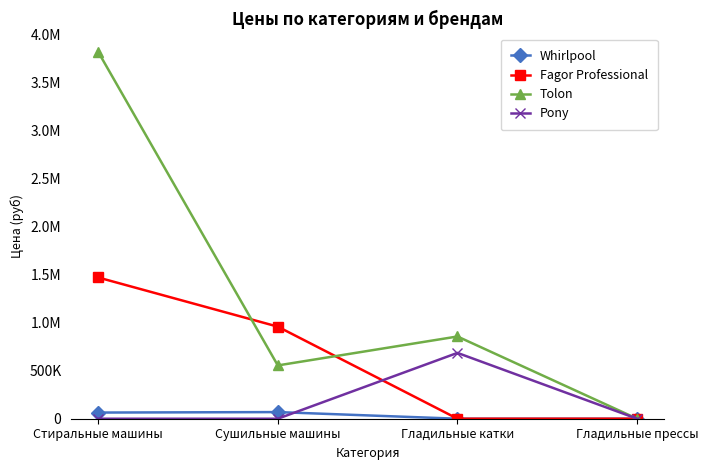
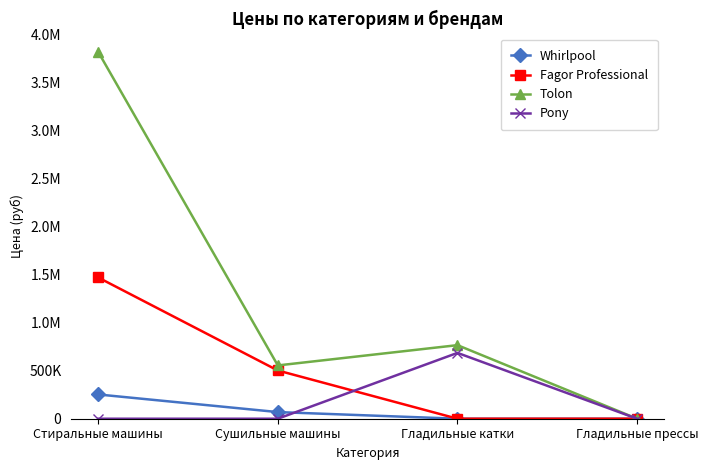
Whirlpool, Стиральные машины: 100000 -> 300000
Fagor Professional, Сушильные машины: 1000000 -> 500000
Tolon, Гладильные катки: 900000 -> 800000
